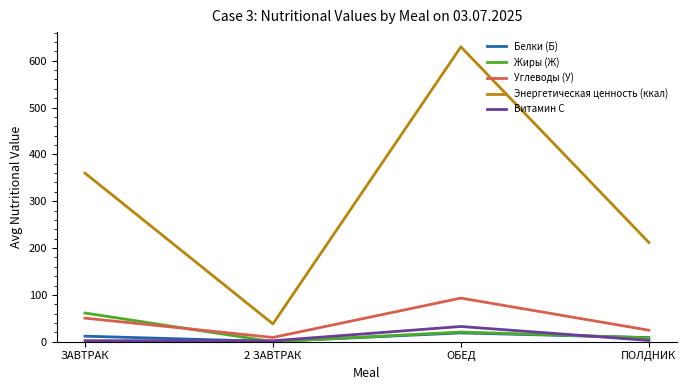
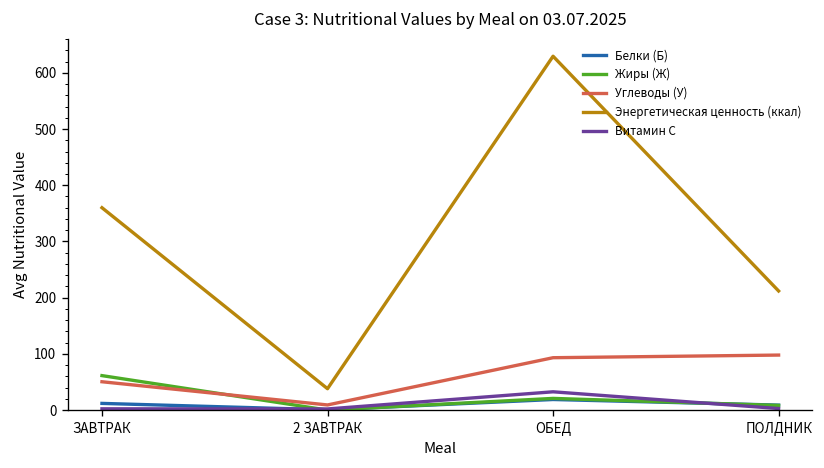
Углеводы (У), ПОЛДНИК: 20 -> 100
